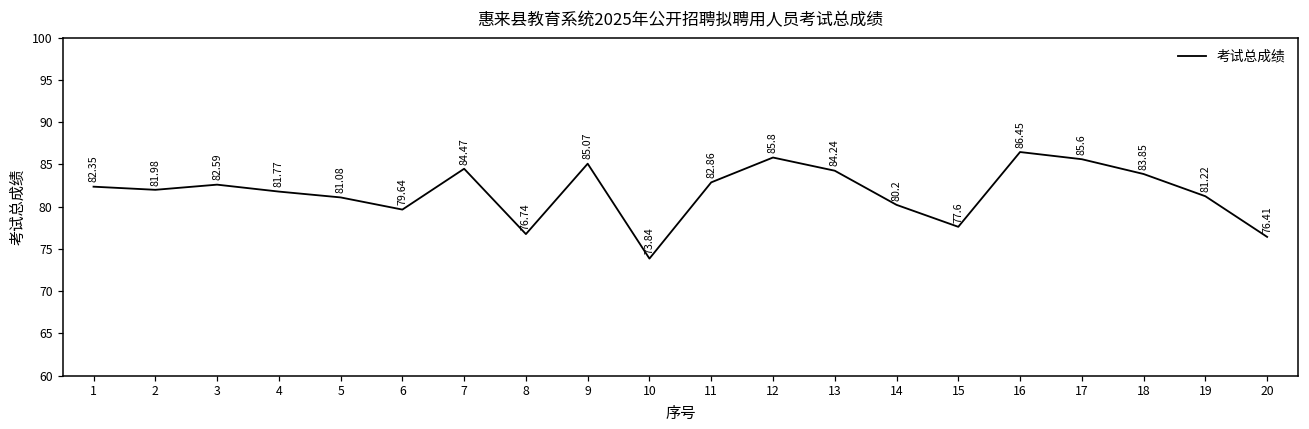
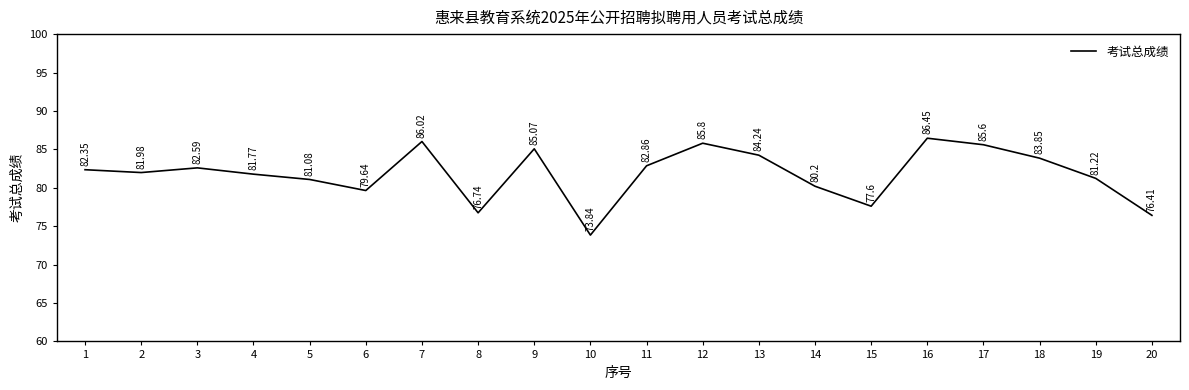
7: 84.47 -> 86.02
